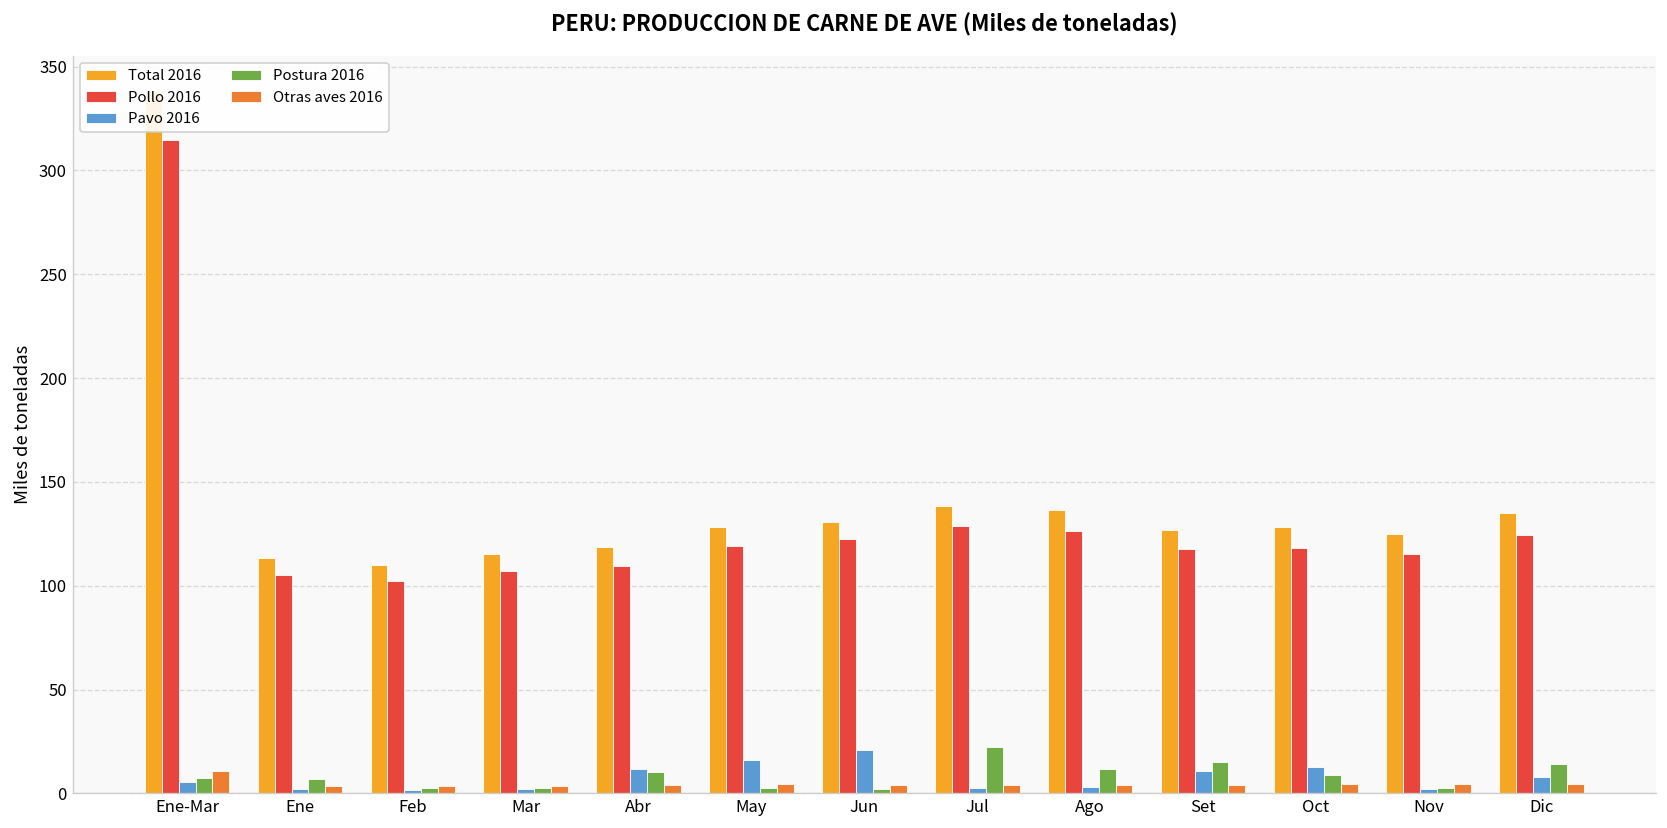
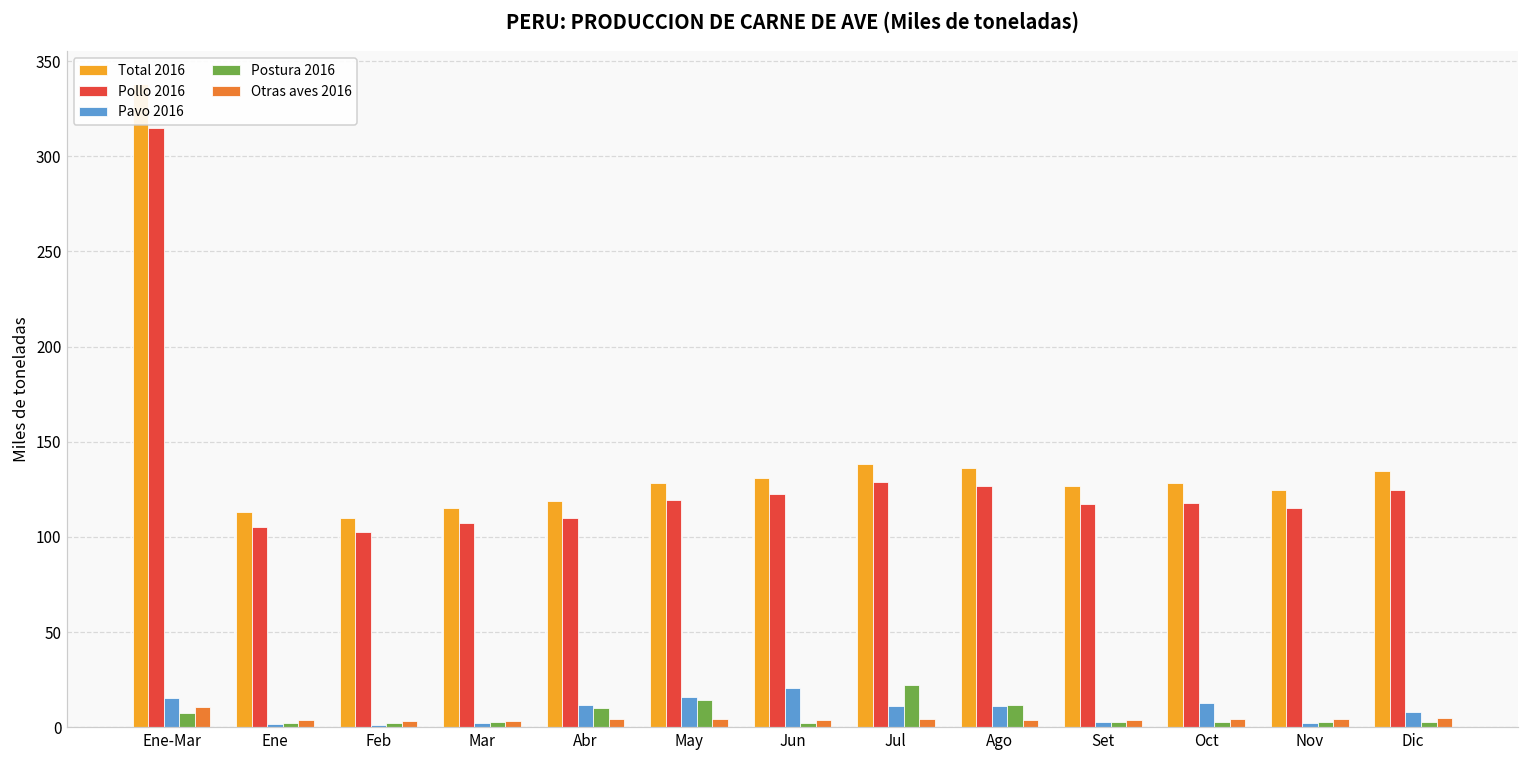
Pavo 2016, Ene-Mar: 5 -> 15
Postura 2016, Ene: 7 -> 2
Postura 2016, May: 3 -> 14
Pavo 2016, Jul: 3 -> 11
Pavo 2016, Ago: 3 -> 11
Pavo 2016, Set: 11 -> 3
Postura 2016, Set: 15 -> 3
Postura 2016, Oct: 9 -> 3
Postura 2016, Dic: 14 -> 3
